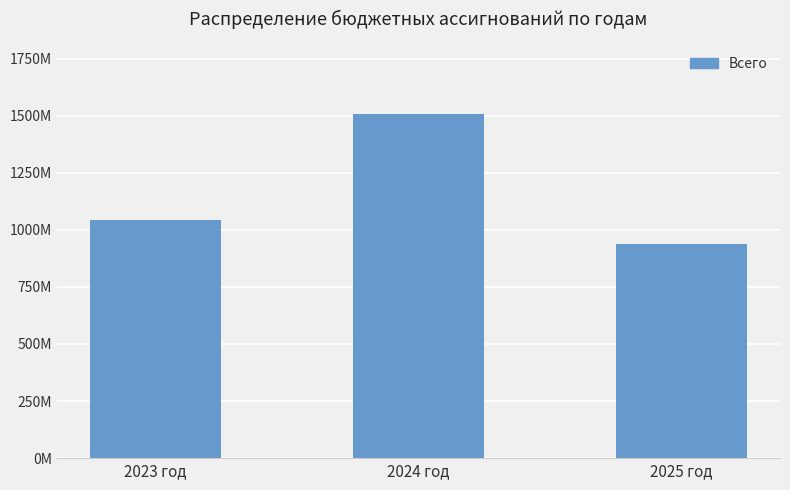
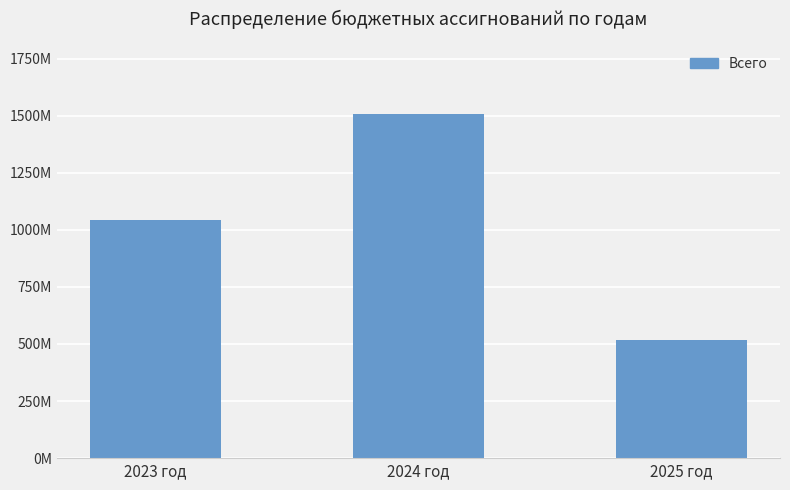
2025 год: 940000000 -> 520000000
